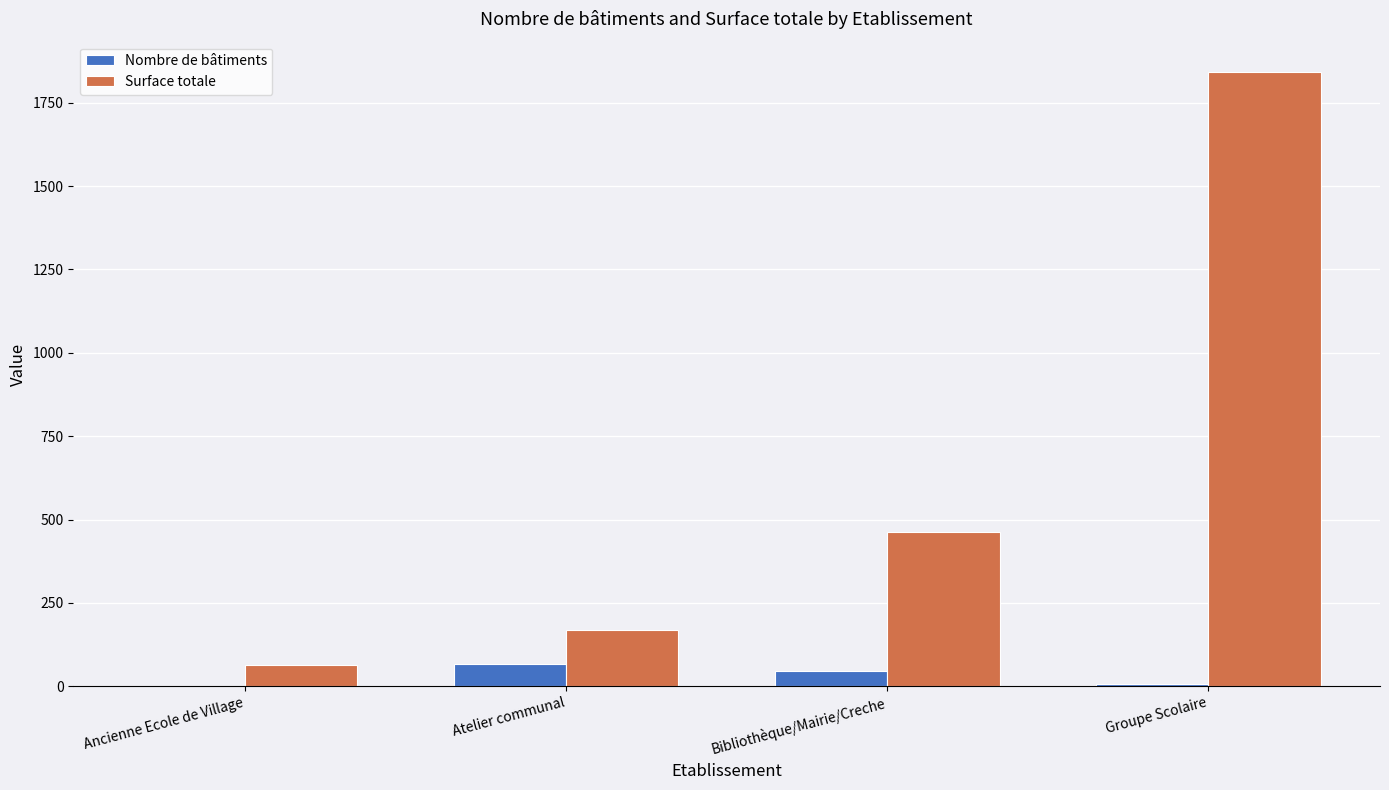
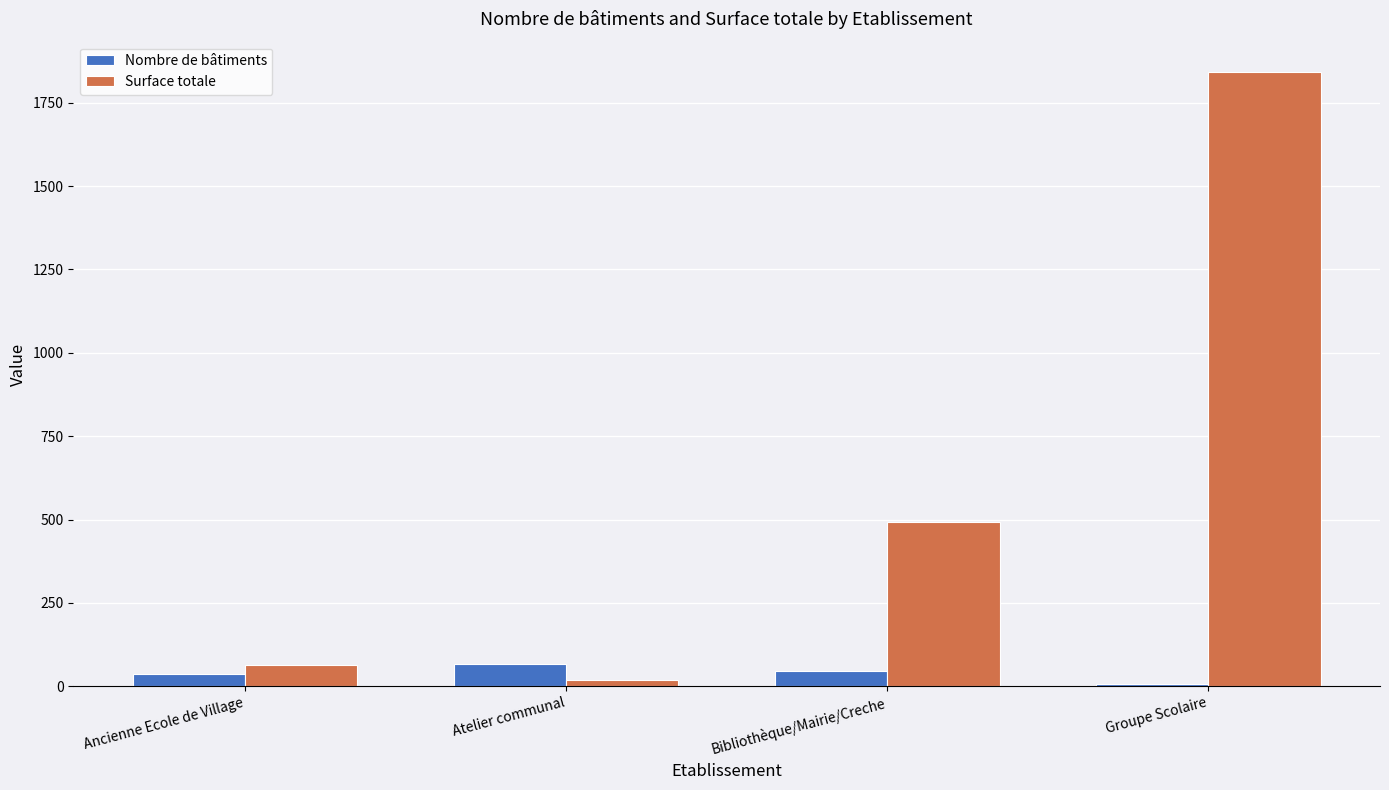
Nombre de bâtiments, Ancienne Ecole de Village: 0 -> 40
Surface totale, Atelier communal: 170 -> 20
Surface totale, Bibliothèque/Mairie/Creche: 460 -> 490
